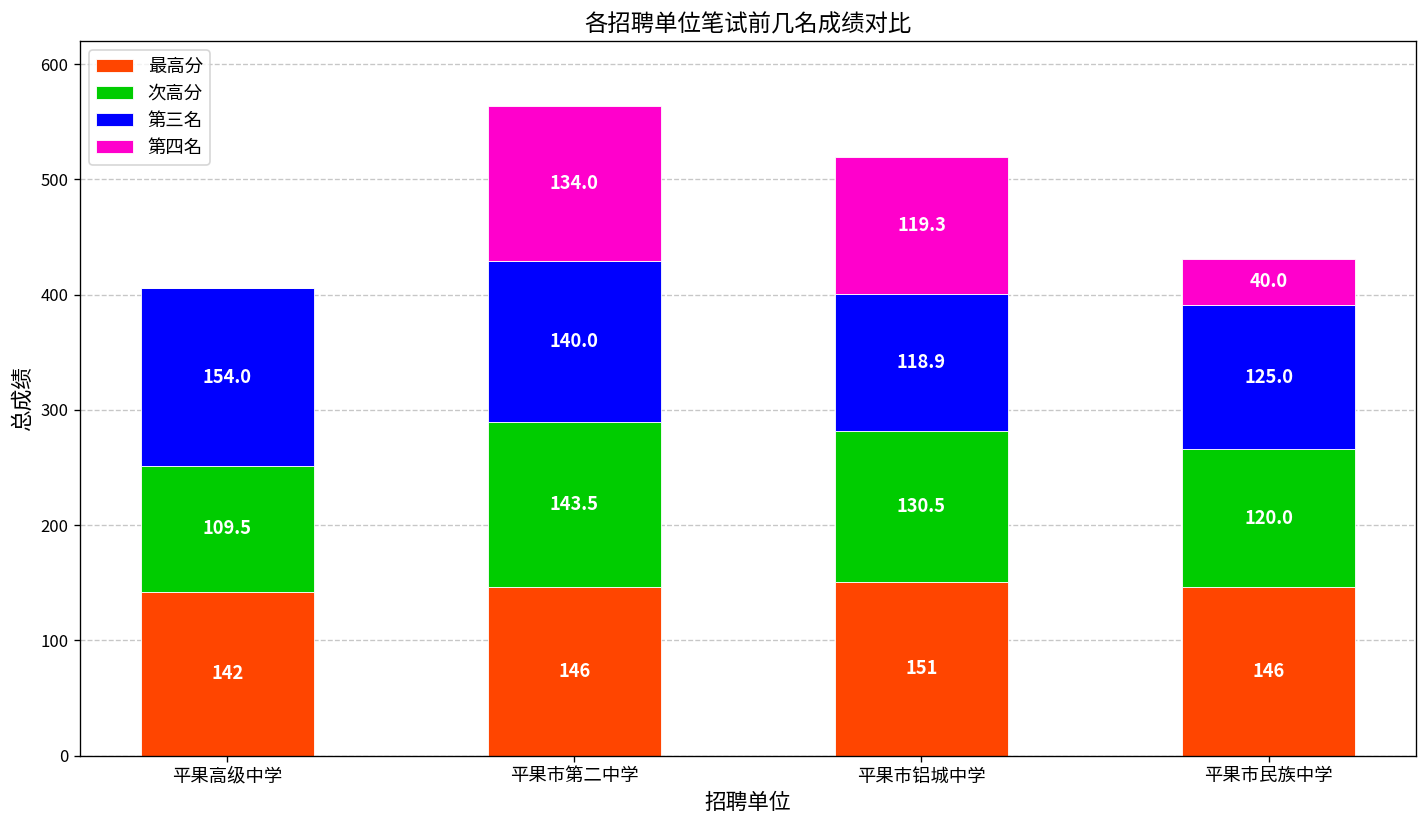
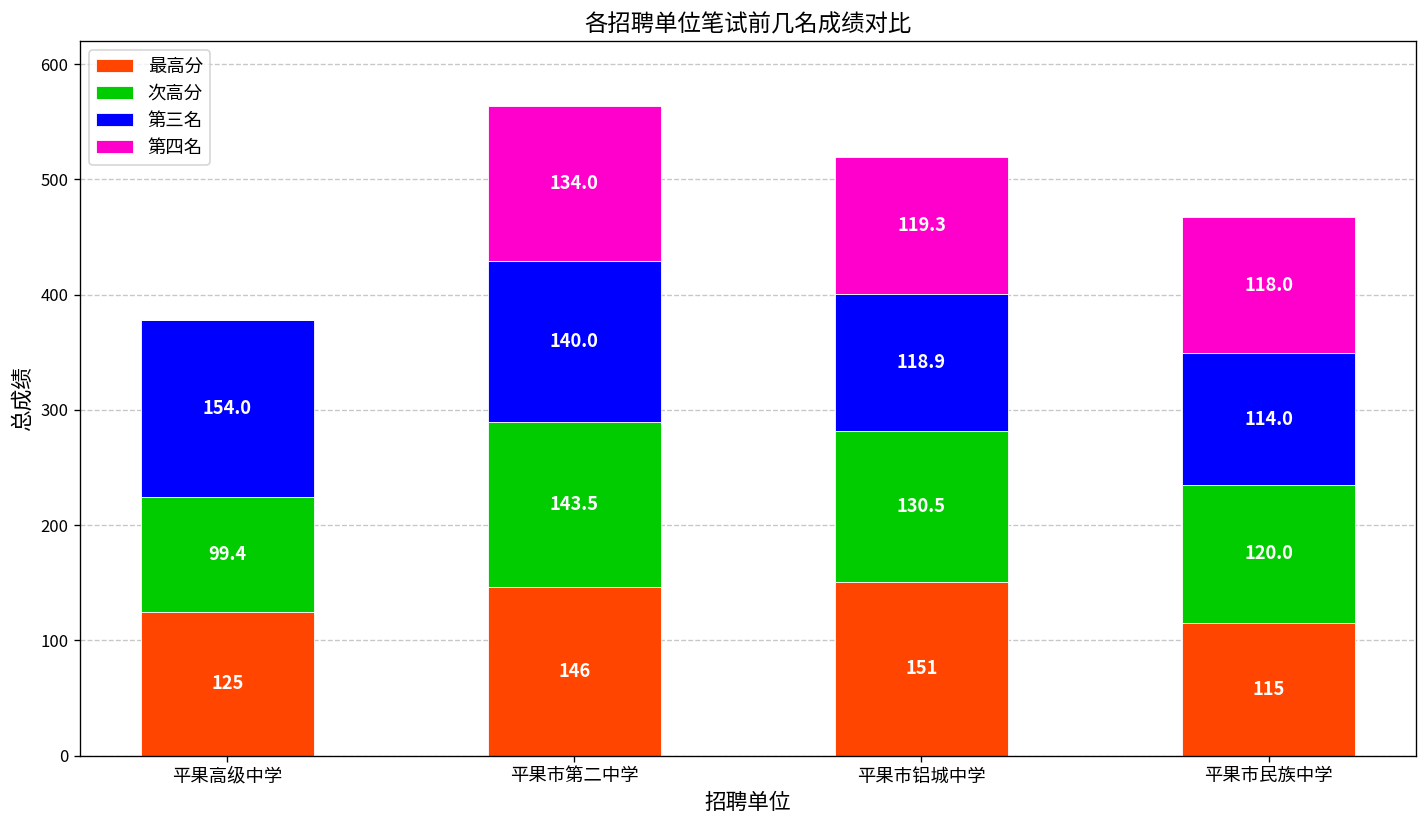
最高分, 平果高级中学: 142 -> 125
次高分, 平果高级中学: 109.5 -> 99.4
最高分, 平果市民族中学: 146 -> 115
第三名, 平果市民族中学: 125.0 -> 114.0
第四名, 平果市民族中学: 40.0 -> 118.0
